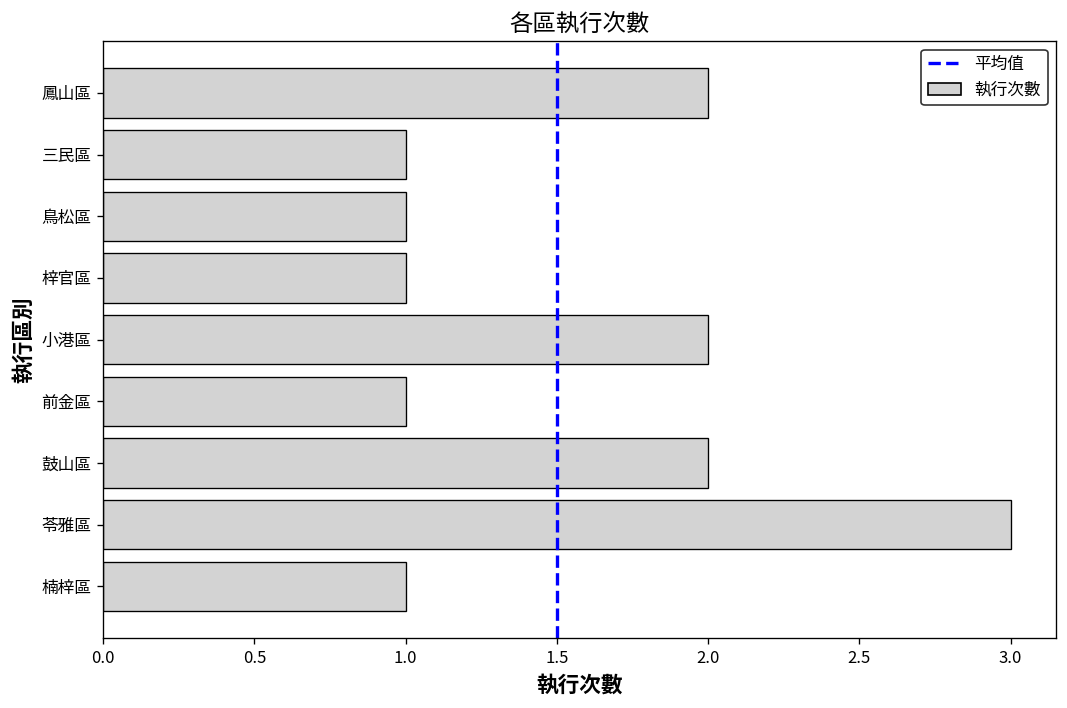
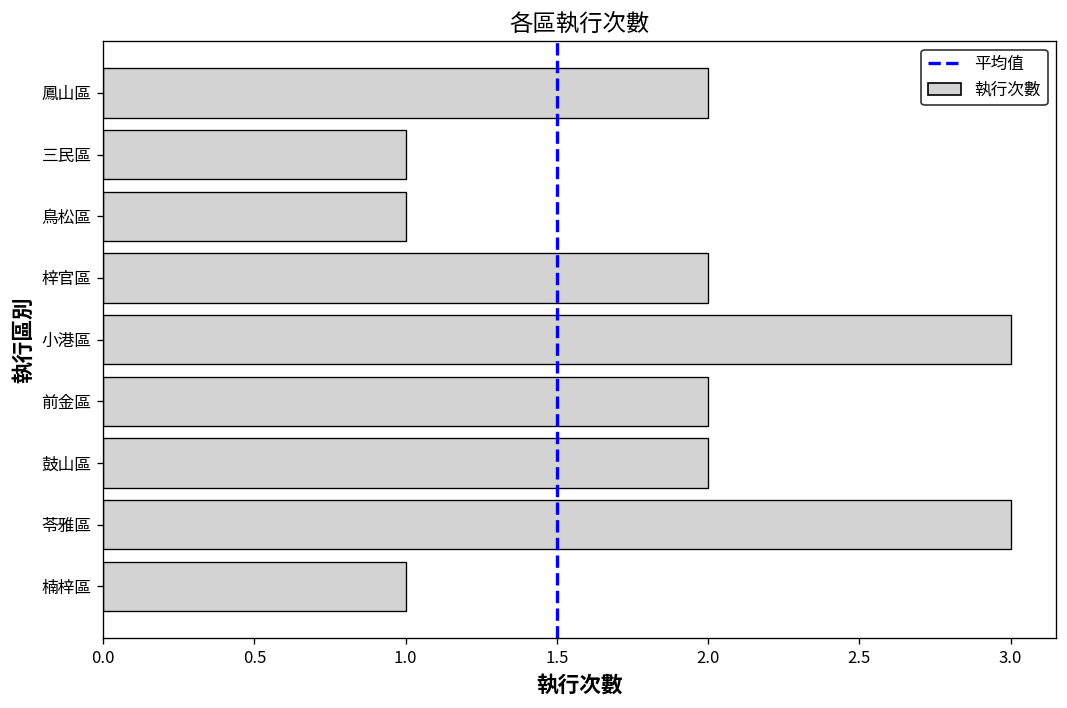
梓官區: 1 -> 2
小港區: 2 -> 3
前金區: 1 -> 2
